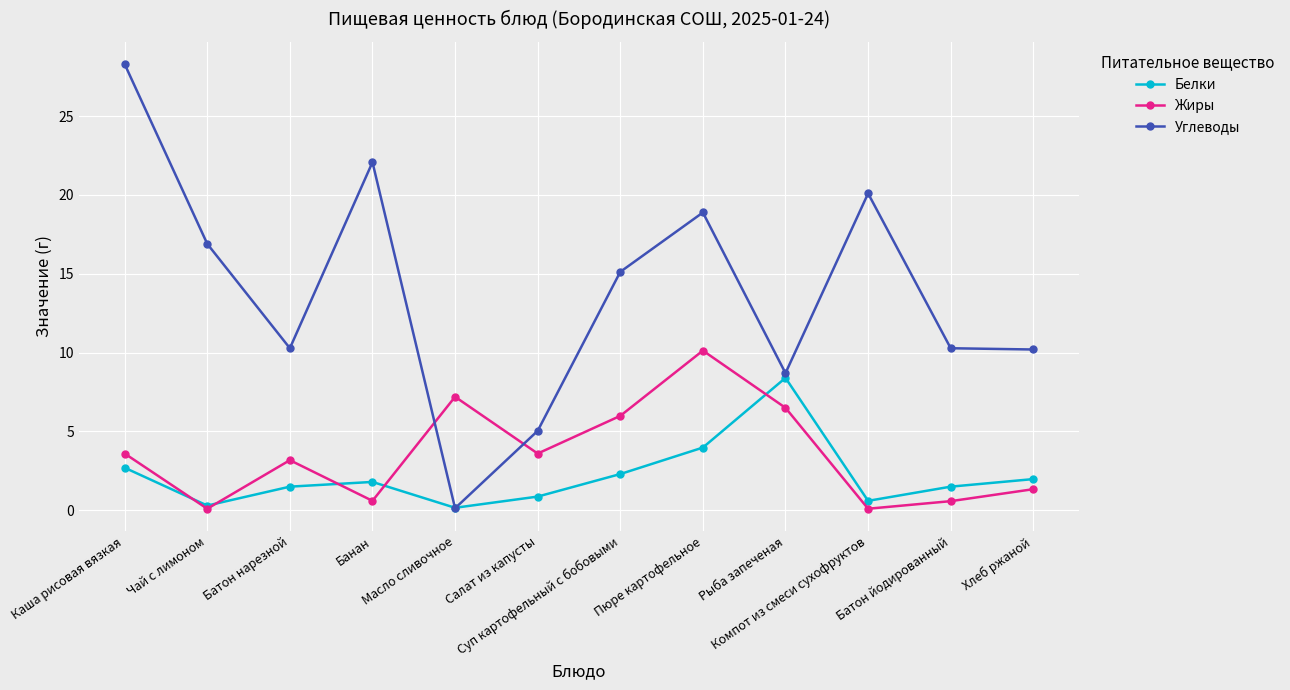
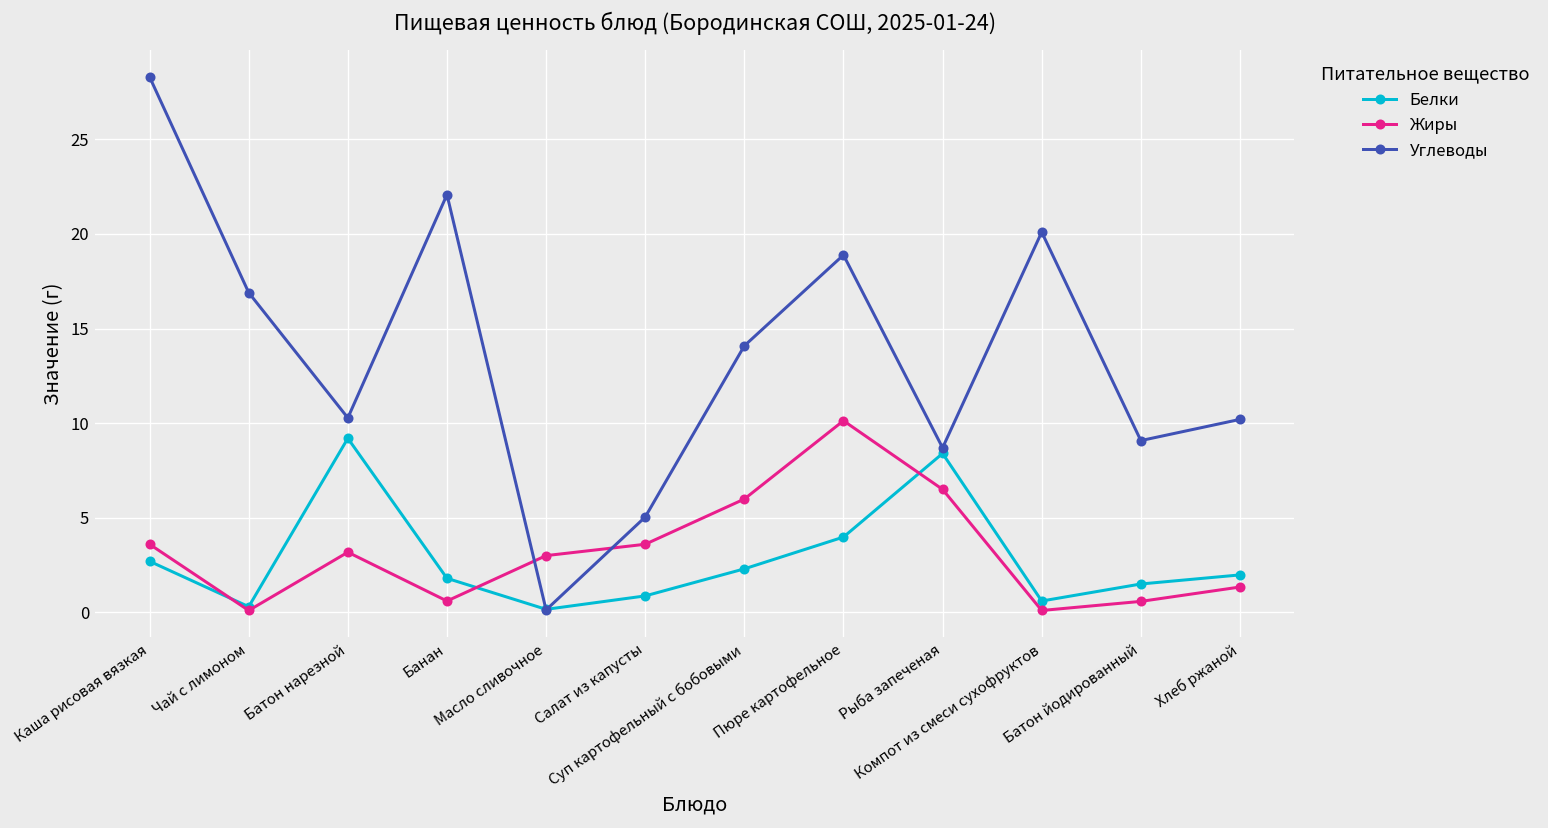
Белки, Батон нарезной: 1.5 -> 9.2
Жиры, Масло сливочное: 7.2 -> 3.0
Углеводы, Суп картофельный с бобовыми: 15.1 -> 14.1
Углеводы, Батон йодированный: 10.3 -> 9.1
